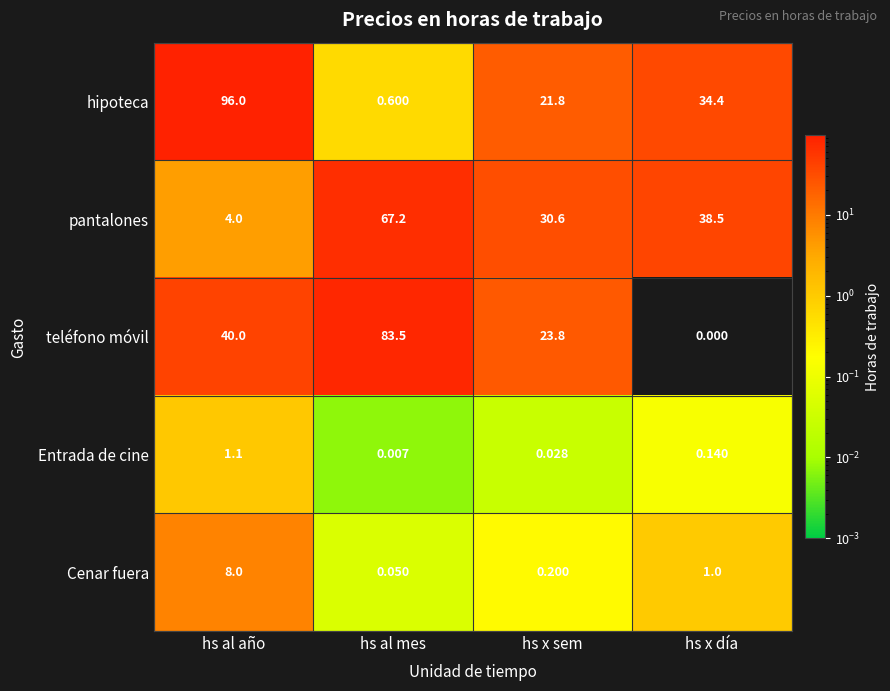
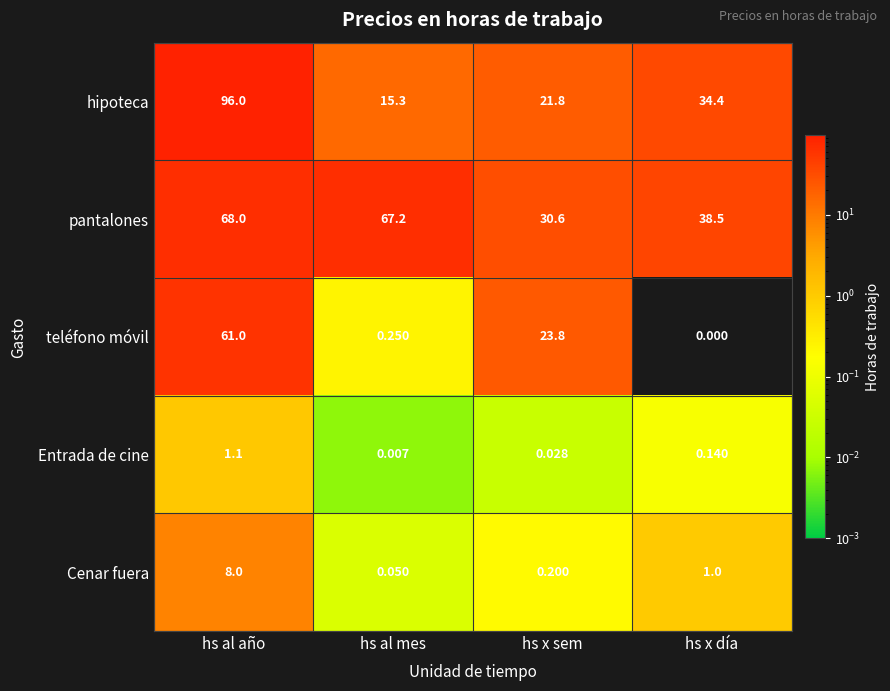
hipoteca, hs al mes: 0.600 -> 15.3
pantalones, hs al año: 4.0 -> 68.0
teléfono móvil, hs al año: 40.0 -> 61.0
teléfono móvil, hs al mes: 83.5 -> 0.250
